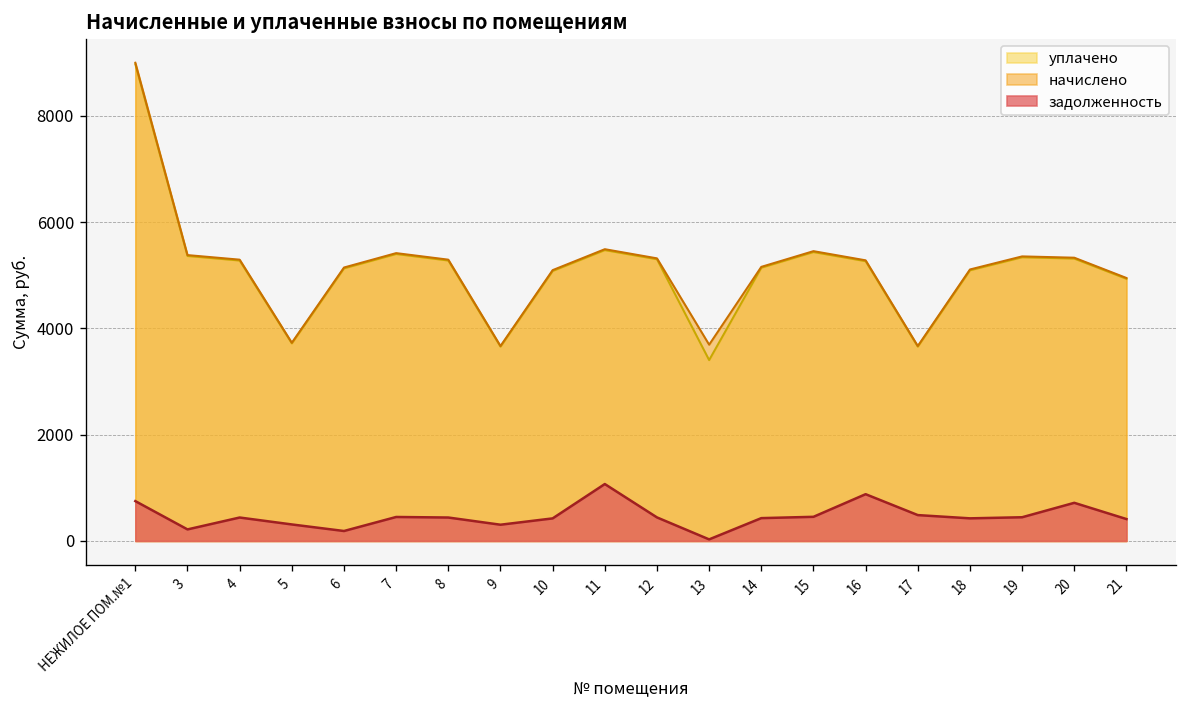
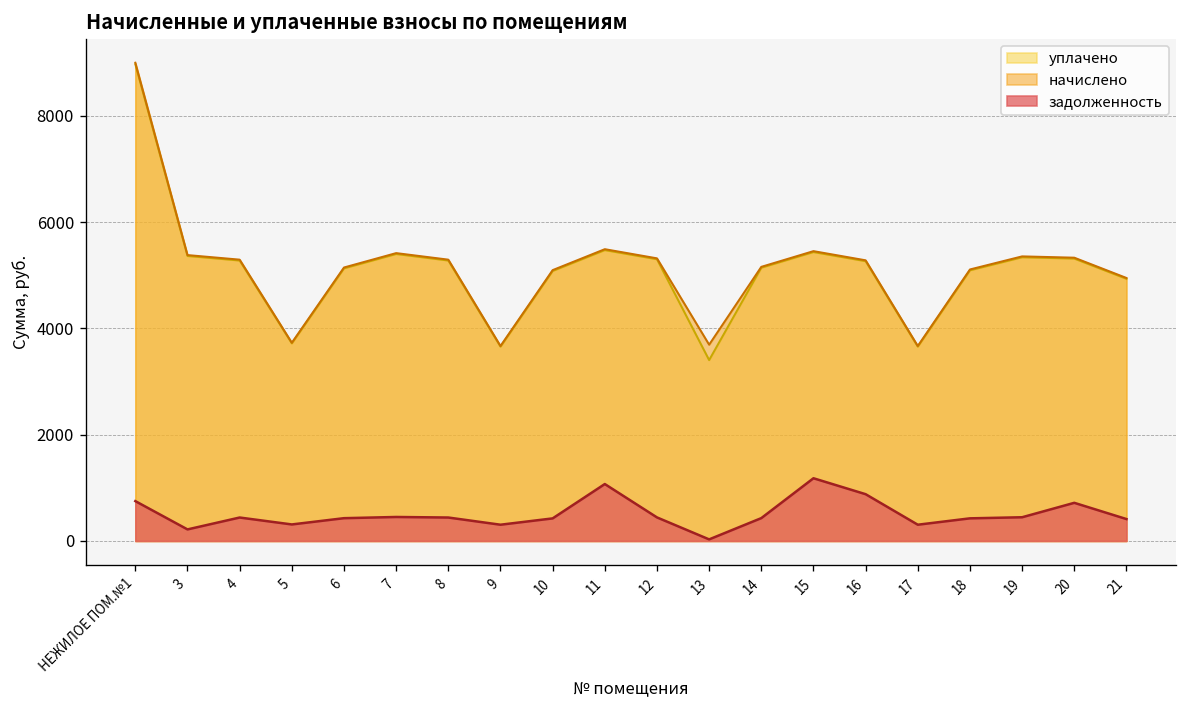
задолженность, 6: 200 -> 400
задолженность, 15: 500 -> 1200
задолженность, 17: 500 -> 300
